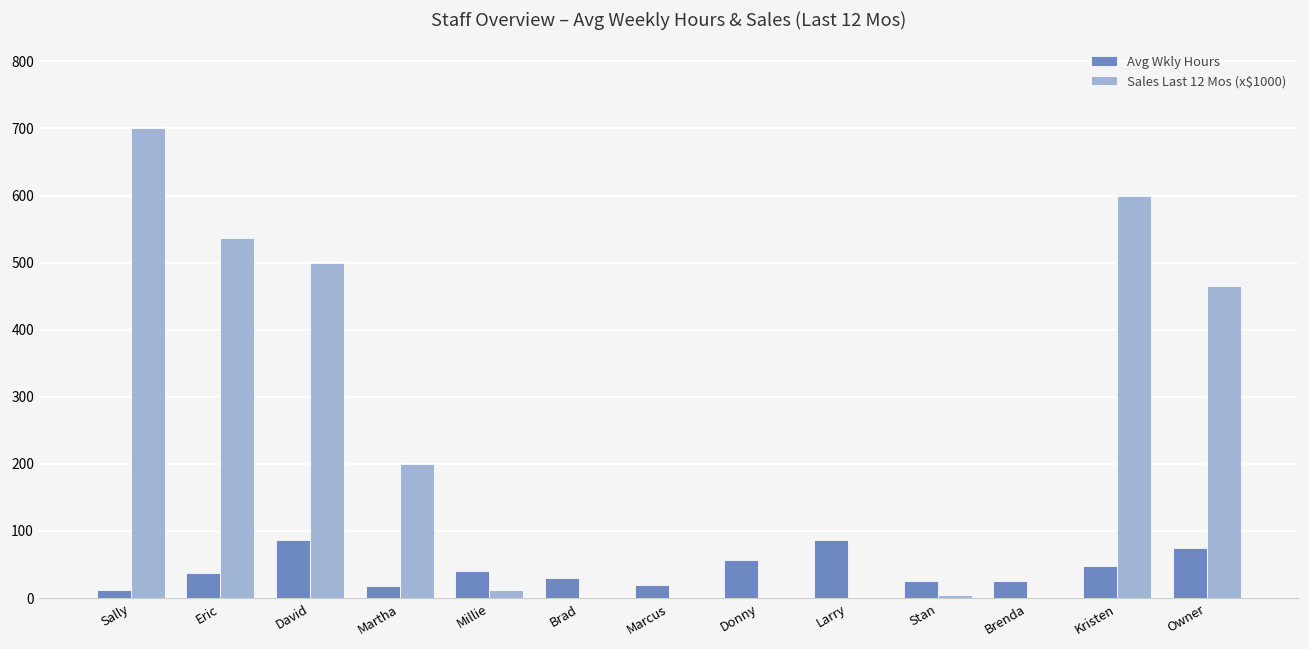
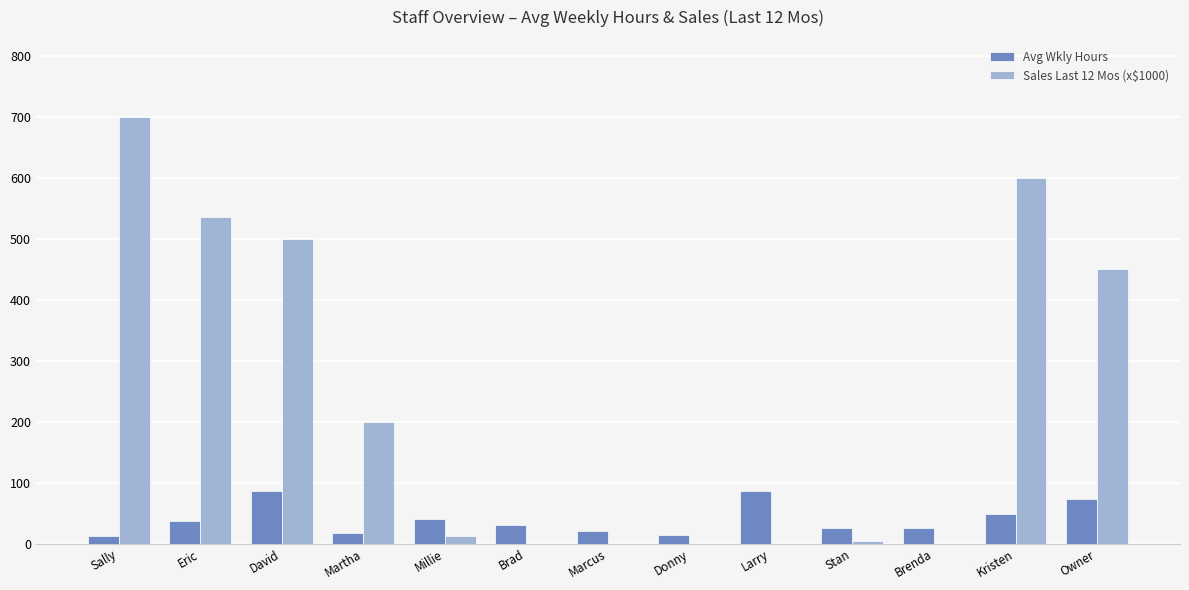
Avg Wkly Hours, Donny: 60 -> 20
Sales Last 12 Mos (x$1000), Owner: 470 -> 450
